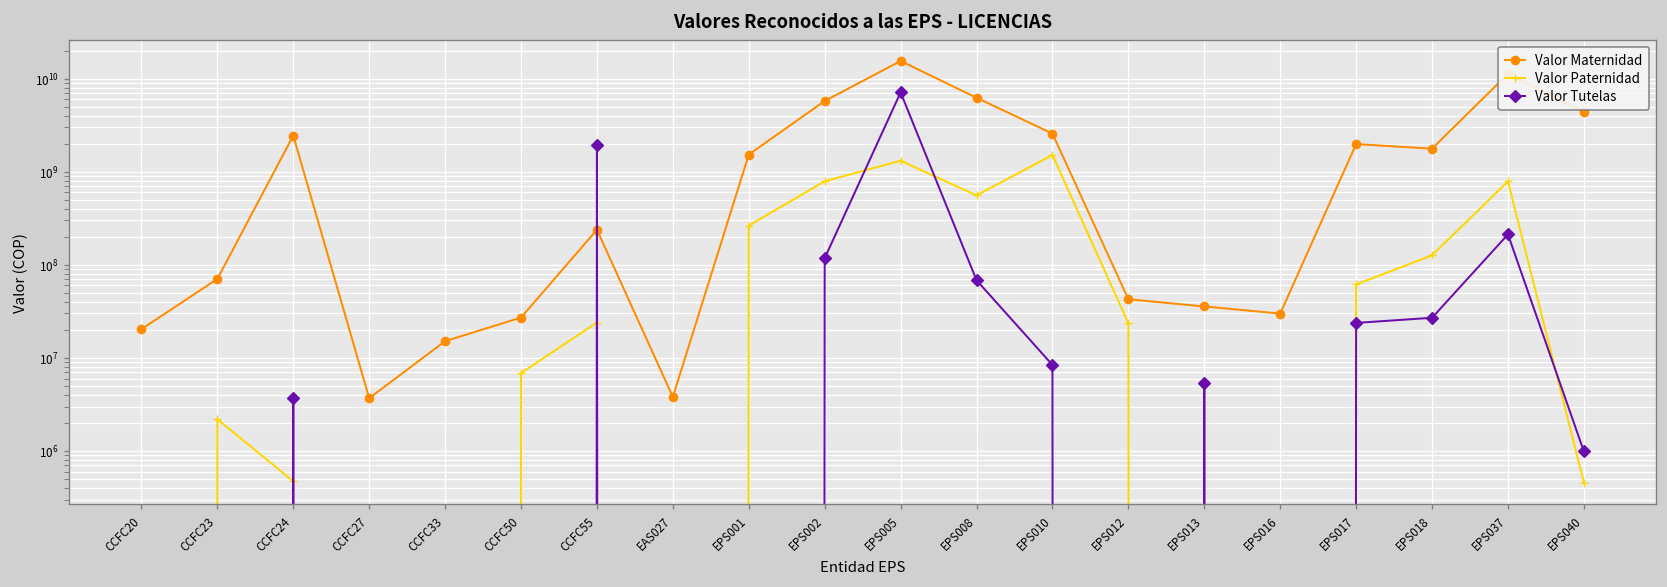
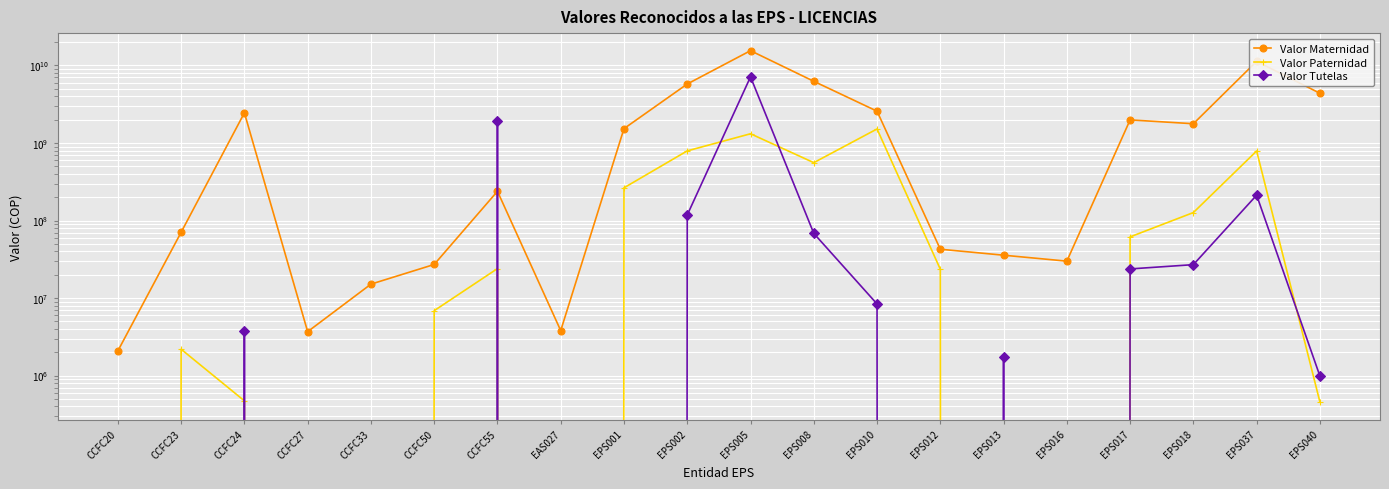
Valor Maternidad, CCFC20: 20000000 -> 2100000
Valor Tutelas, EPS013: 5000000 -> 1700000
